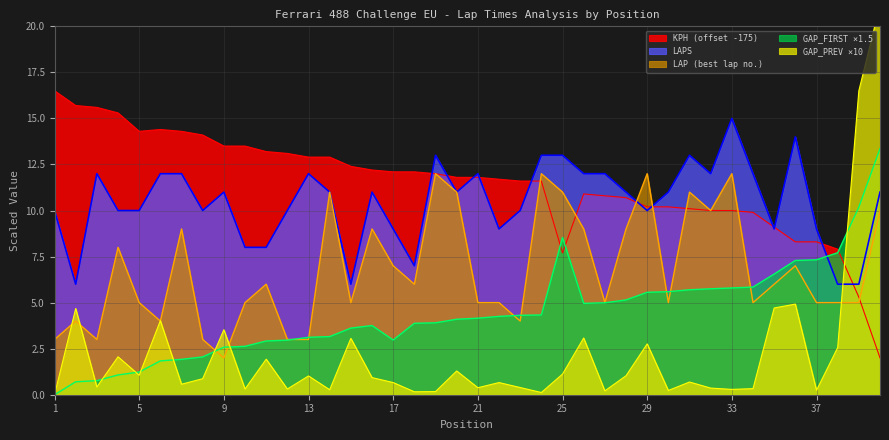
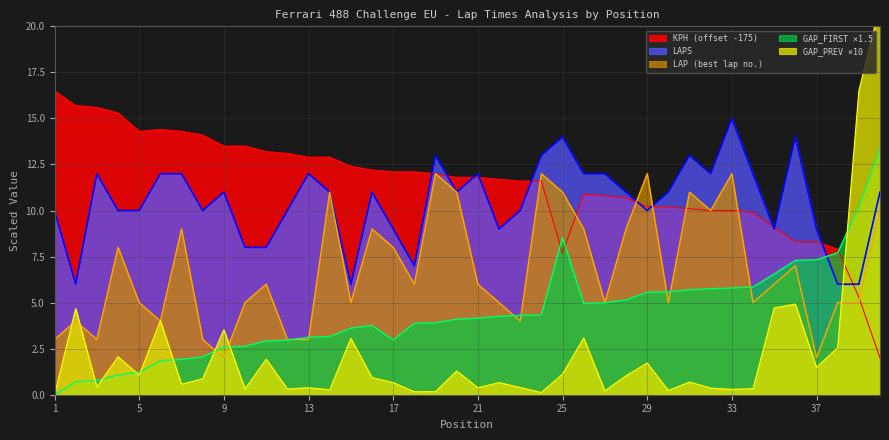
GAP_PREV ×10, 13: 1.0 -> 0.4
LAP (best lap no.), 17: 7 -> 8
LAP (best lap no.), 21: 5 -> 6
LAPS, 25: 13 -> 14
GAP_PREV ×10, 29: 2.8 -> 1.7
LAP (best lap no.), 37: 5 -> 2
GAP_PREV ×10, 37: 0.2 -> 1.5
